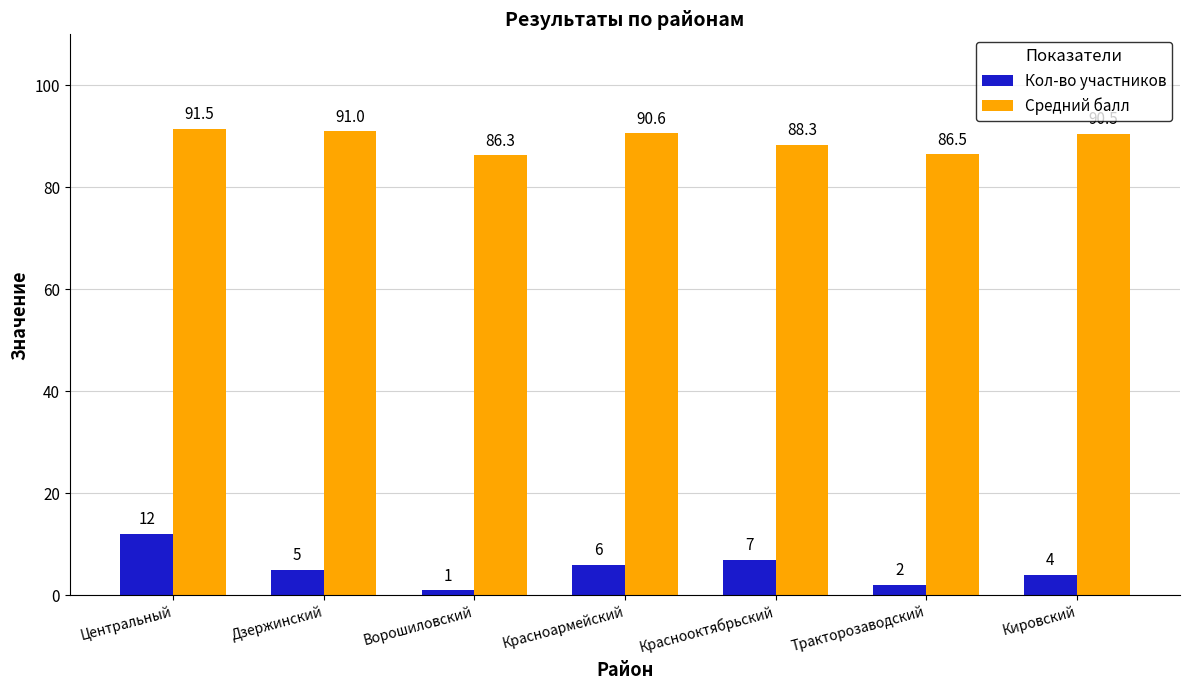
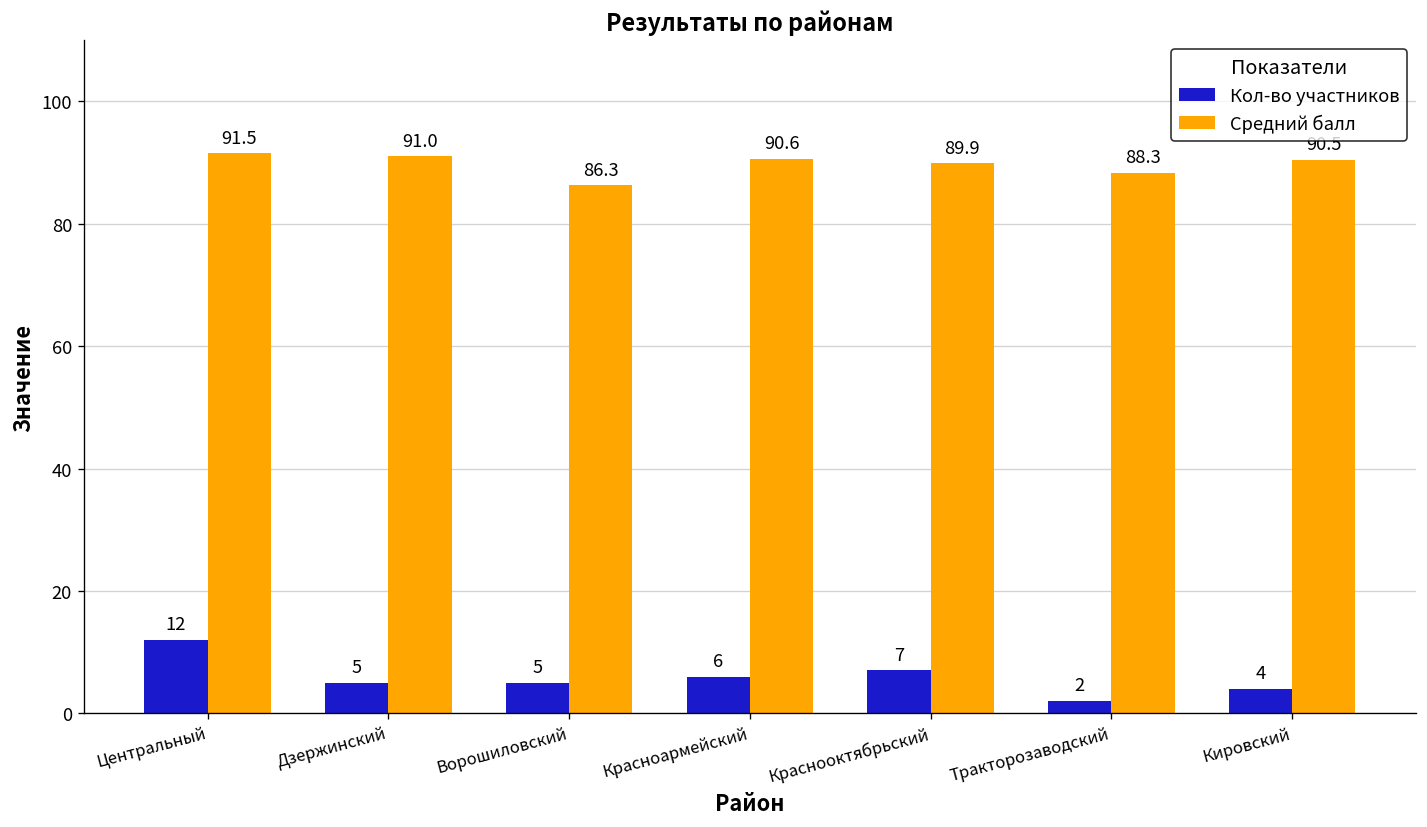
Кол-во участников, Ворошиловский: 1 -> 5
Средний балл, Краснооктябрьский: 88.3 -> 89.9
Средний балл, Тракторозаводский: 86.5 -> 88.3
